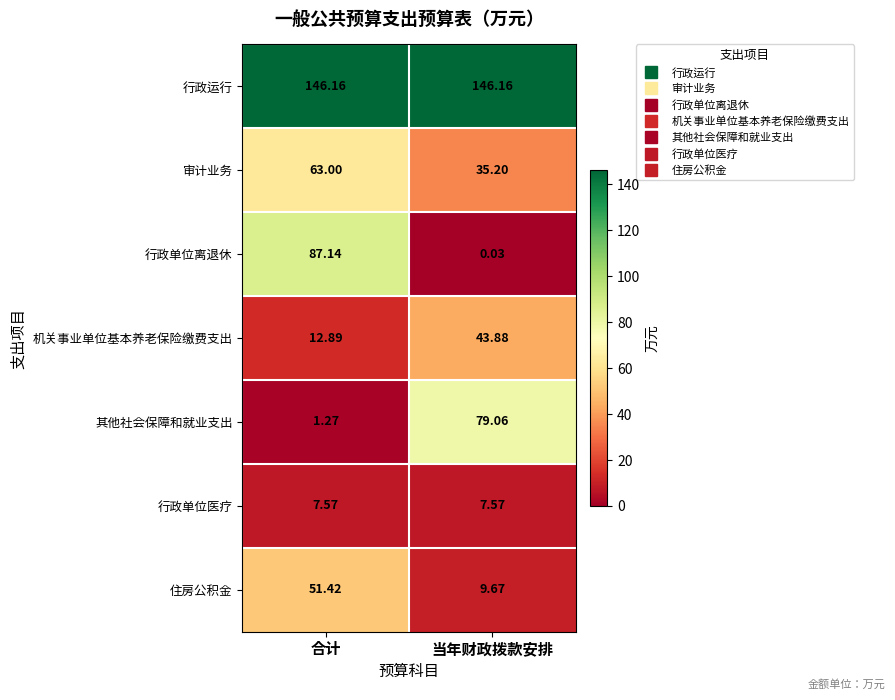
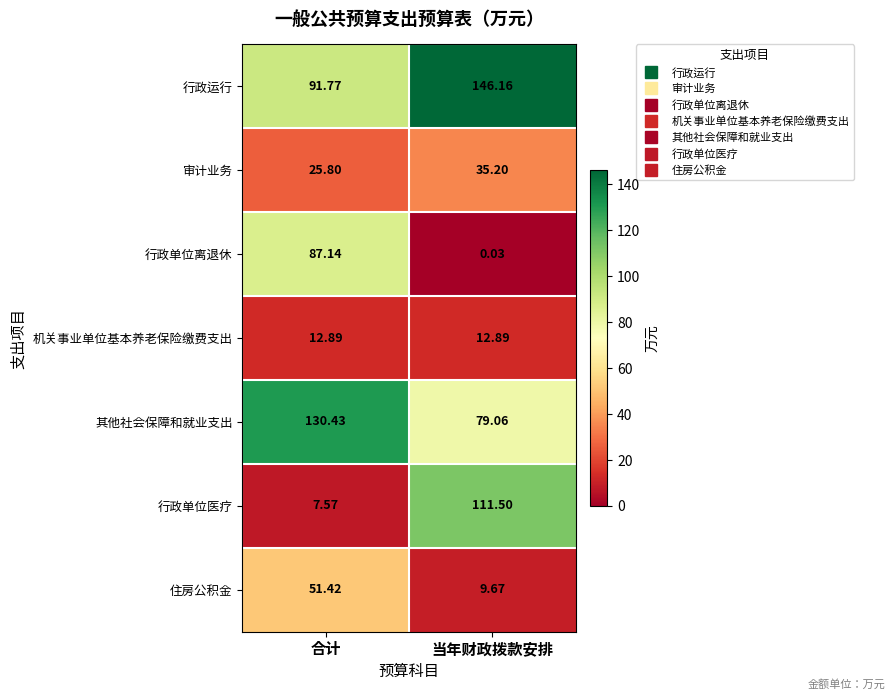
行政运行, 合计: 146.16 -> 91.77
审计业务, 合计: 63.00 -> 25.80
机关事业单位基本养老保险缴费支出, 当年财政拨款安排: 43.88 -> 12.89
其他社会保障和就业支出, 合计: 1.27 -> 130.43
行政单位医疗, 当年财政拨款安排: 7.57 -> 111.50
